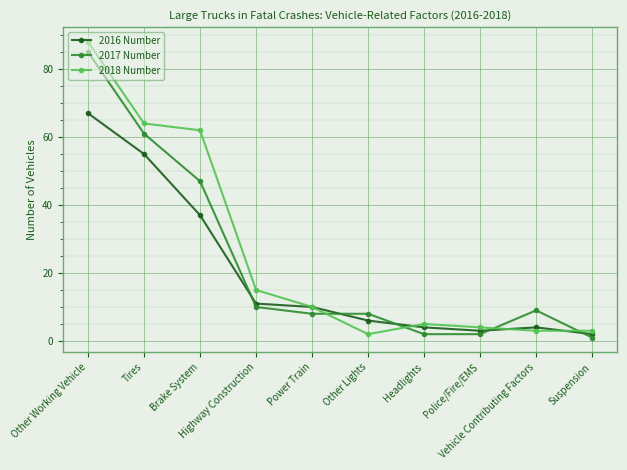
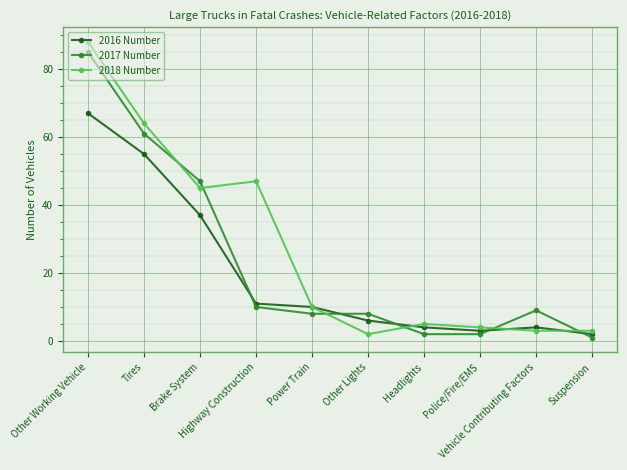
2018 Number, Brake System: 62 -> 45
2018 Number, Highway Construction: 15 -> 47
